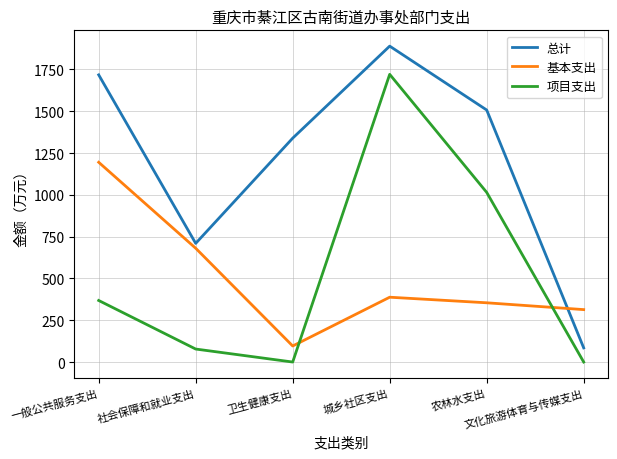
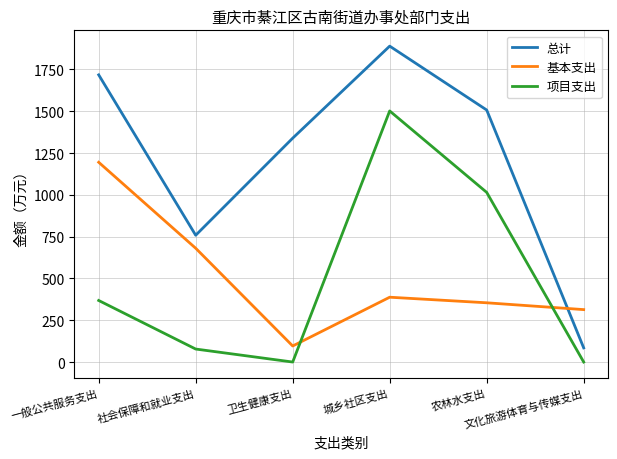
总计, 社会保障和就业支出: 710 -> 760
项目支出, 城乡社区支出: 1720 -> 1500
